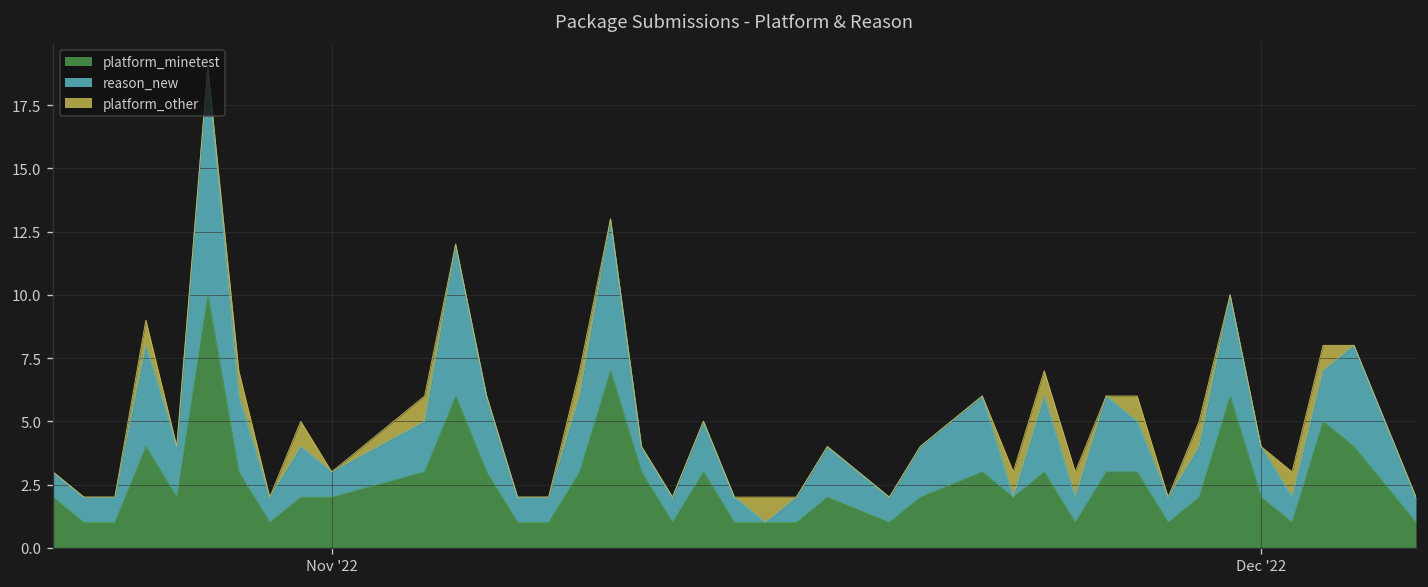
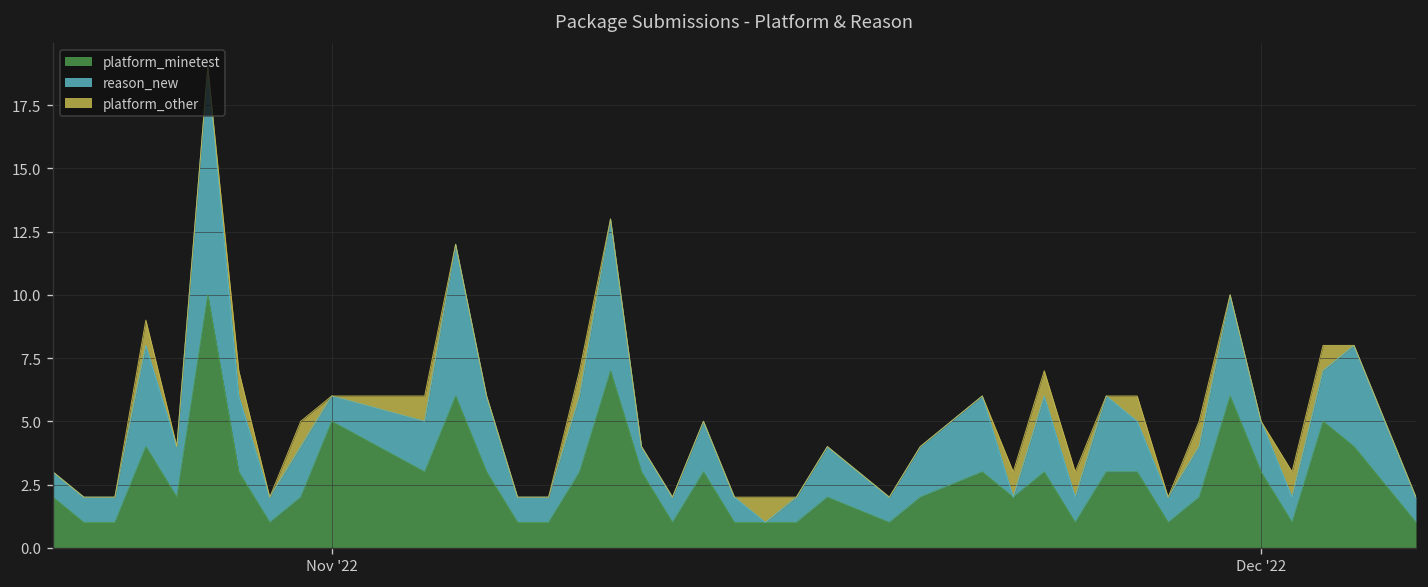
platform_minetest, Nov '22: 2 -> 5
platform_minetest, Dec '22: 2 -> 3
